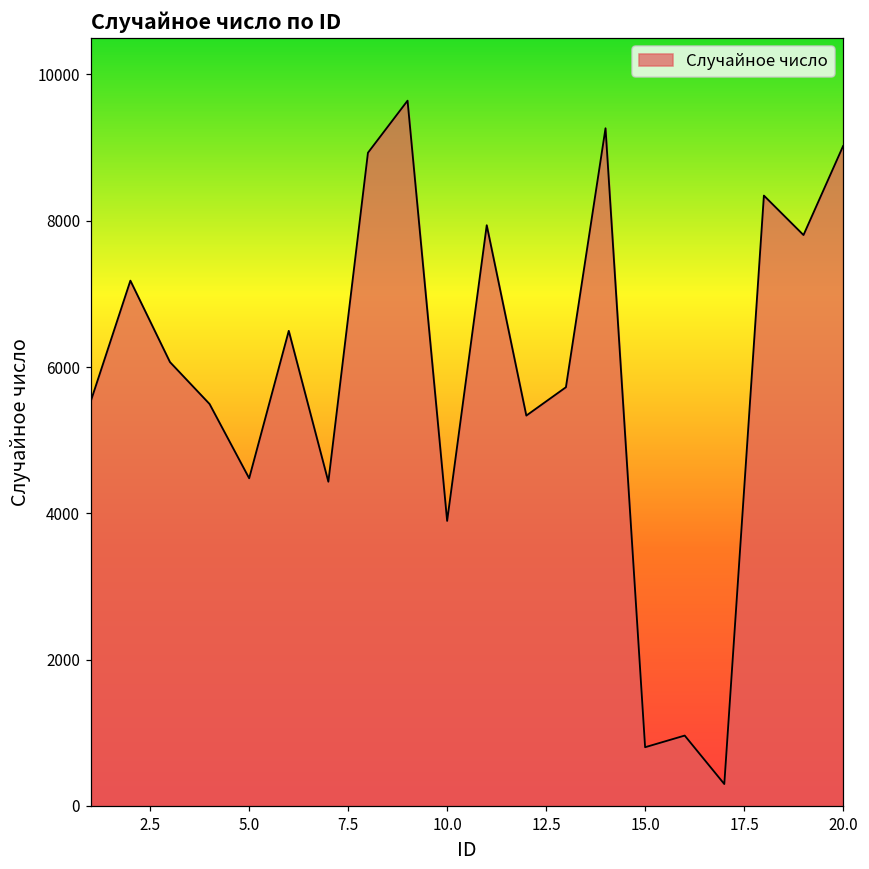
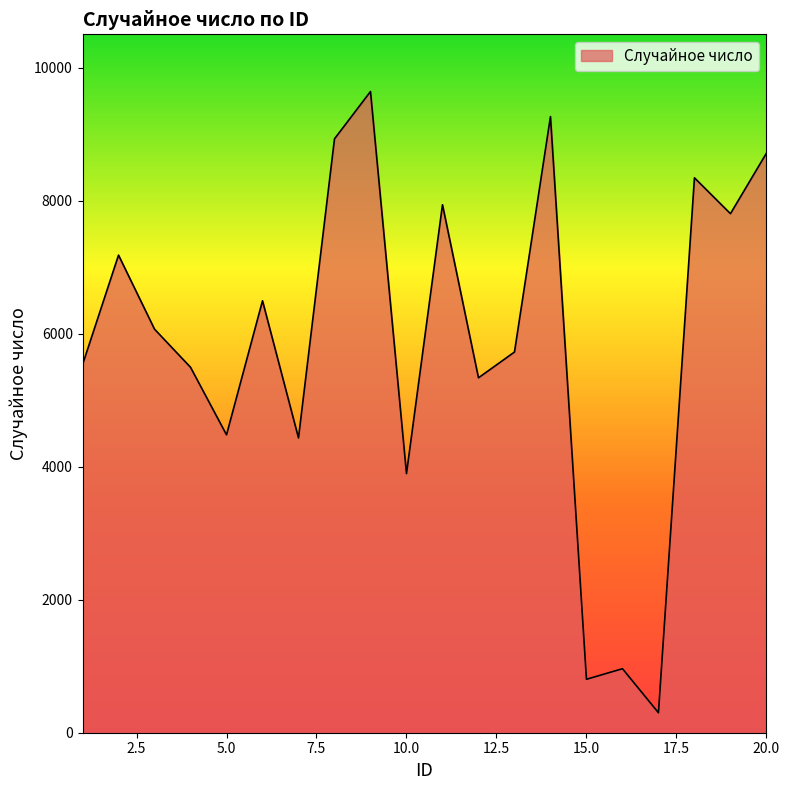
20.0: 9000 -> 8700
